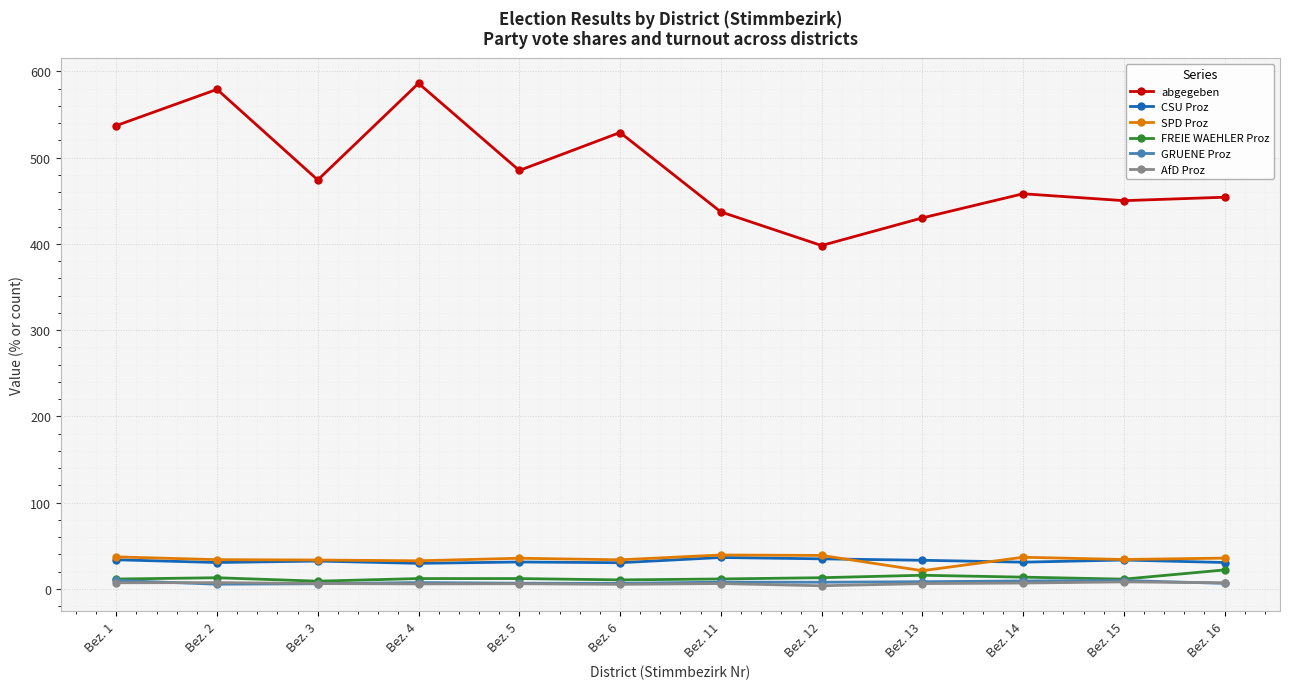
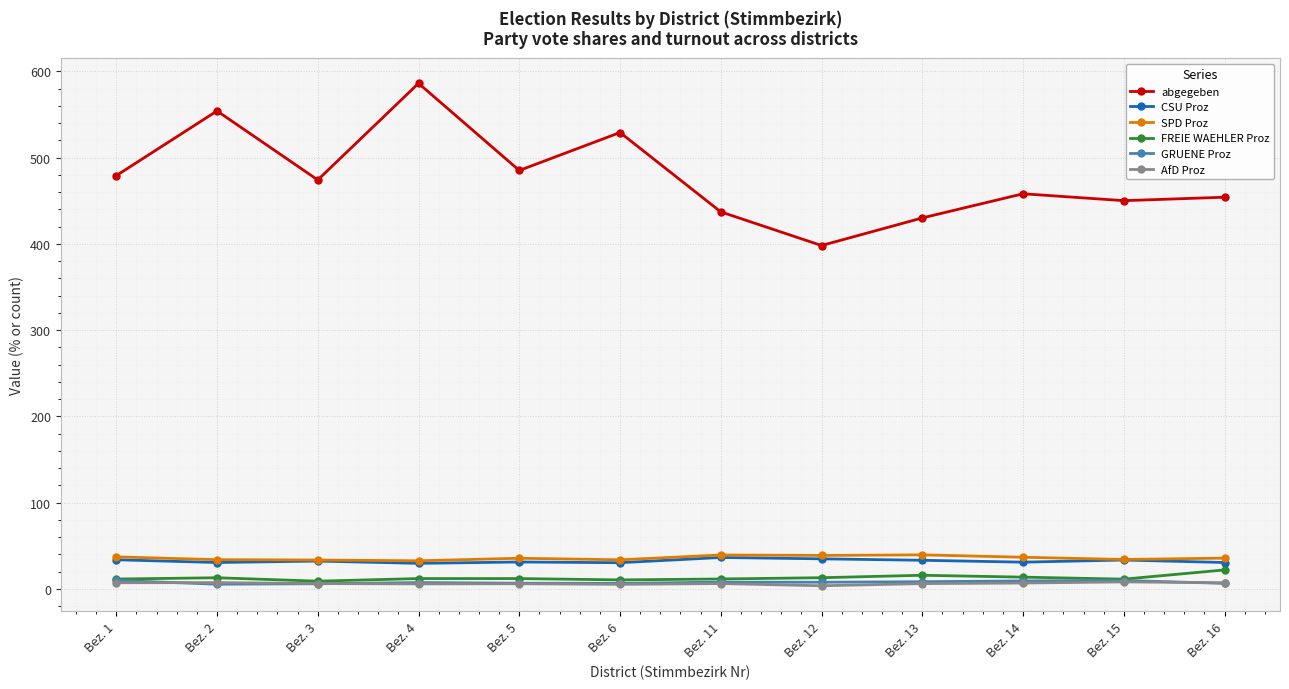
abgegeben, Bez. 1: 540 -> 480
abgegeben, Bez. 2: 580 -> 550
SPD Proz, Bez. 13: 20 -> 40
